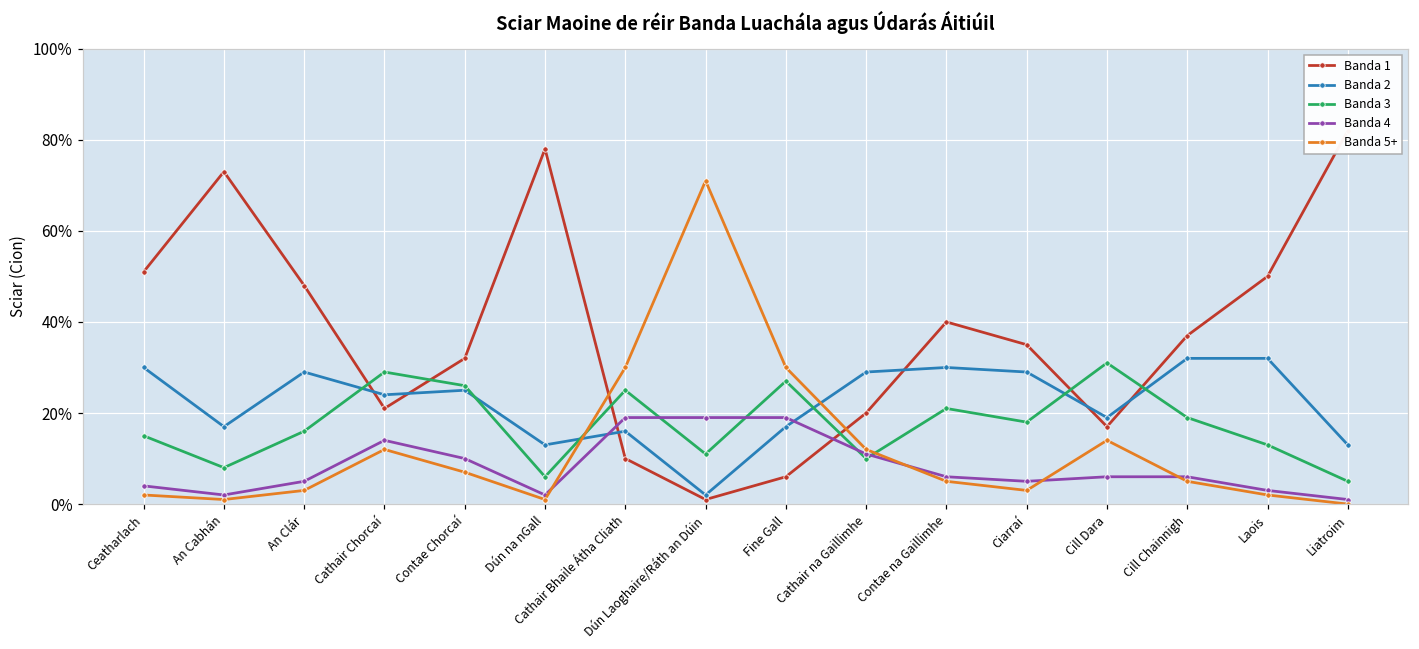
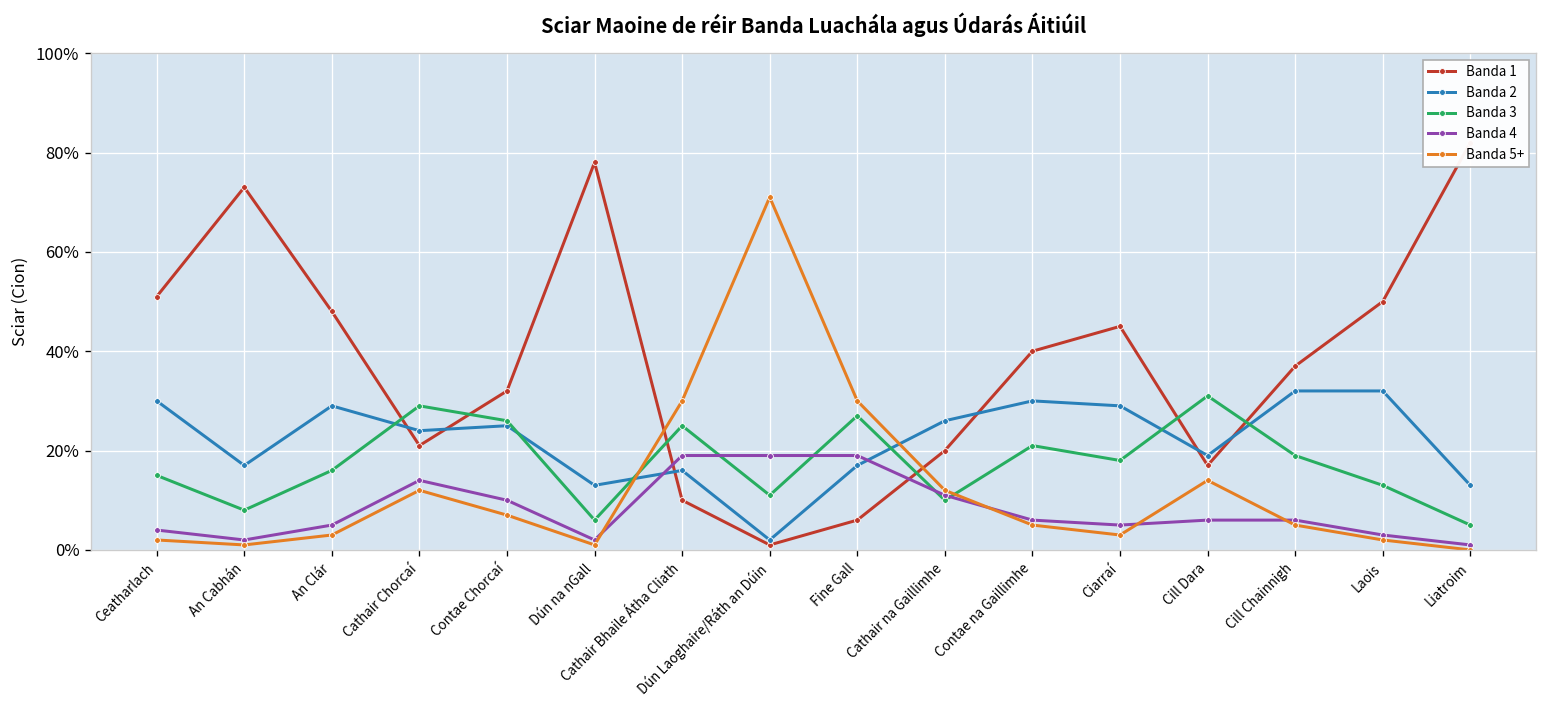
Banda 2, Cathair na Gaillimhe: 29% -> 26%
Banda 1, Ciarraí: 35% -> 45%
